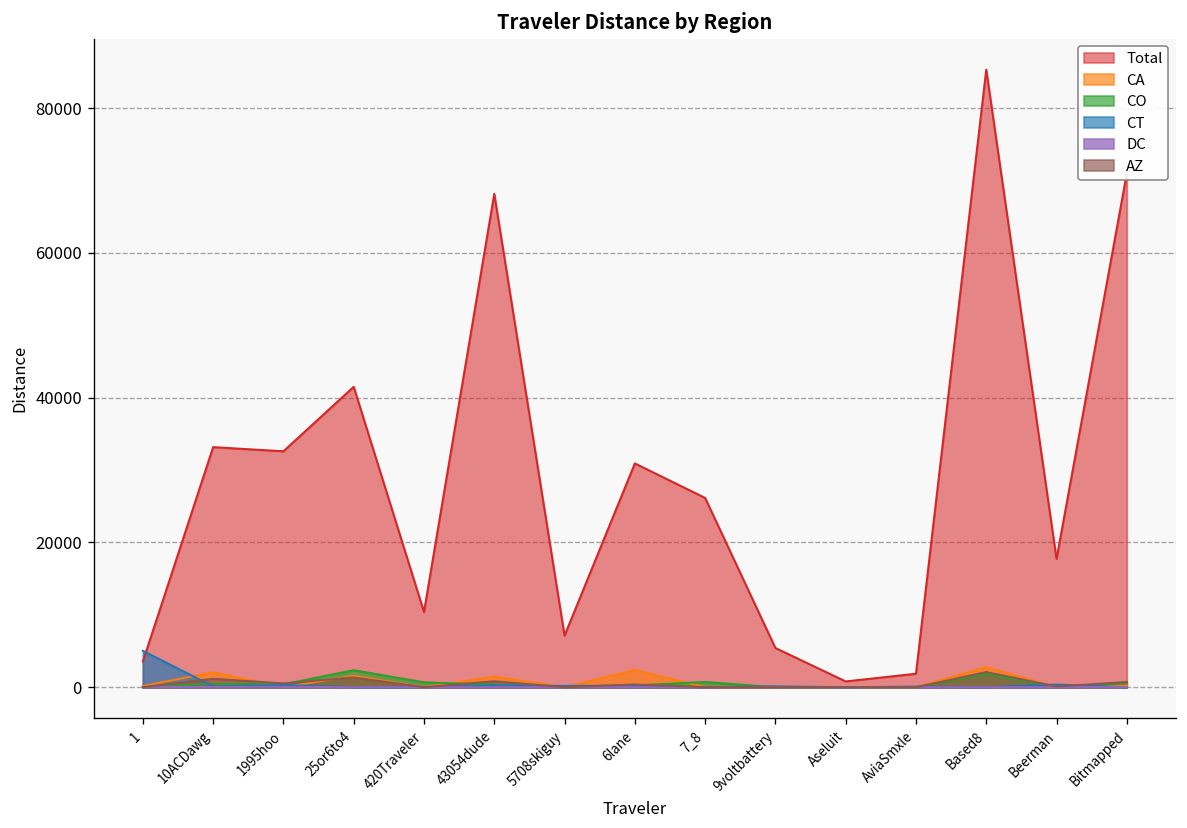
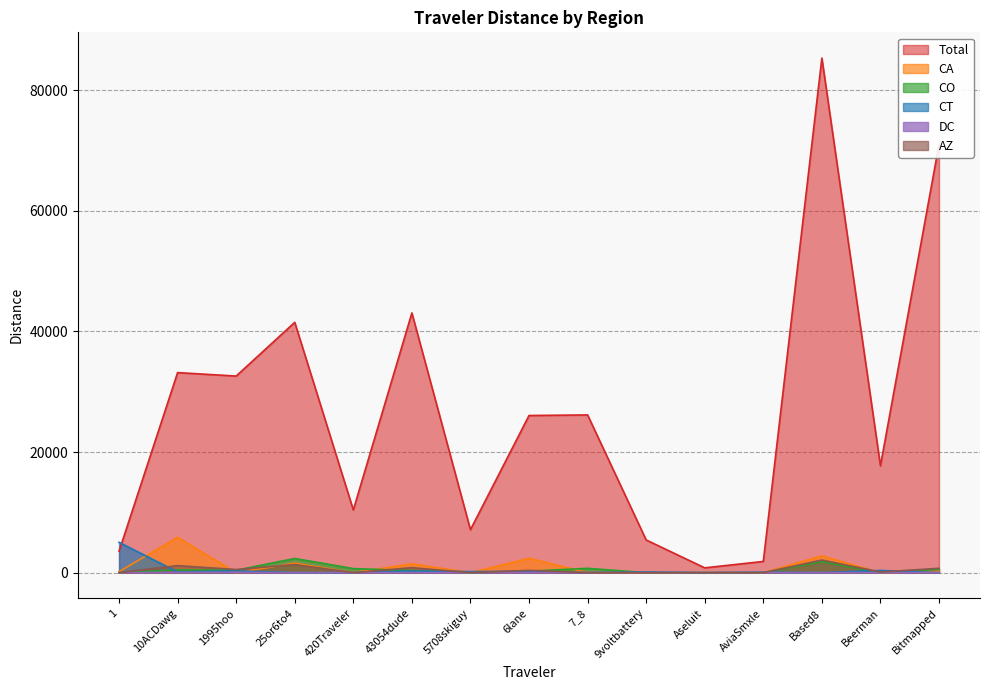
CA, 10ACDawg: 2000 -> 6000
Total, 43054dude: 68000 -> 43000
Total, 6lane: 31000 -> 26000
